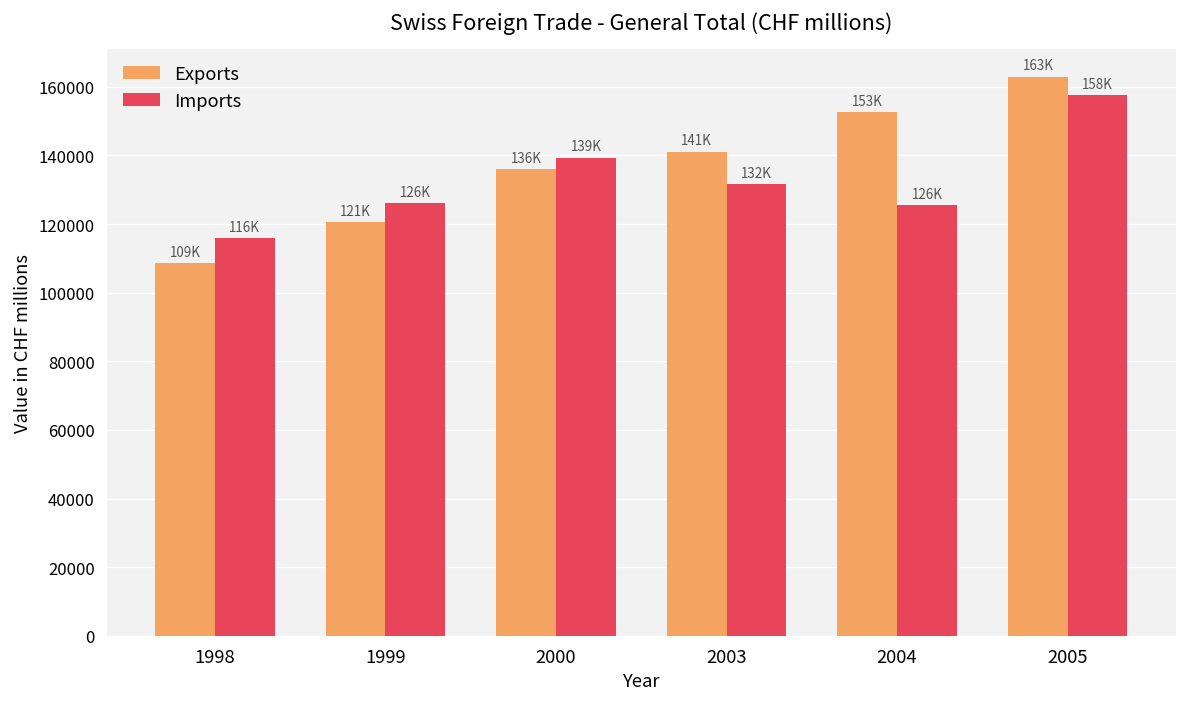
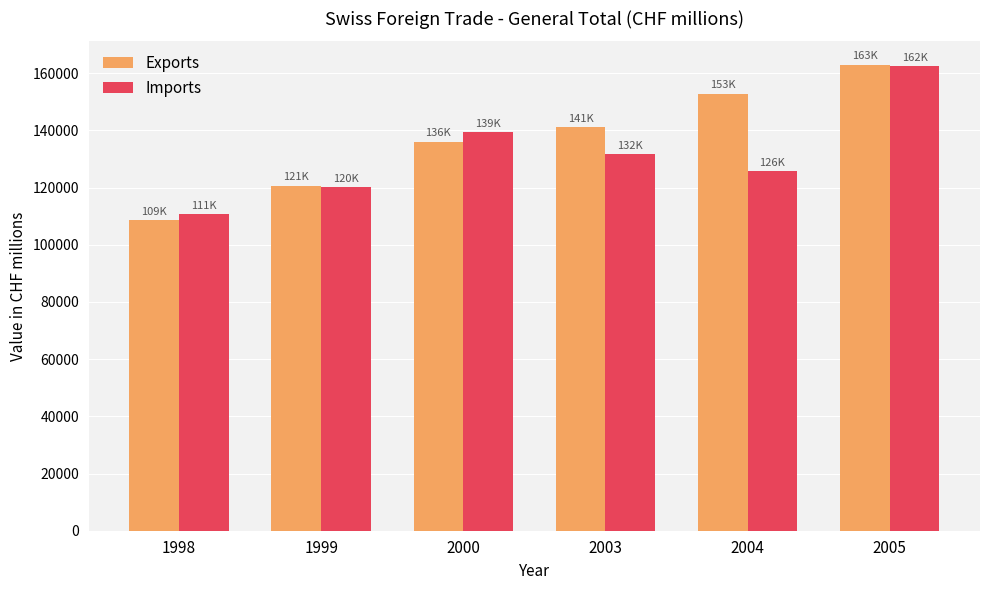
Imports, 1998: 116K -> 111K
Imports, 1999: 126K -> 120K
Imports, 2005: 158K -> 162K
